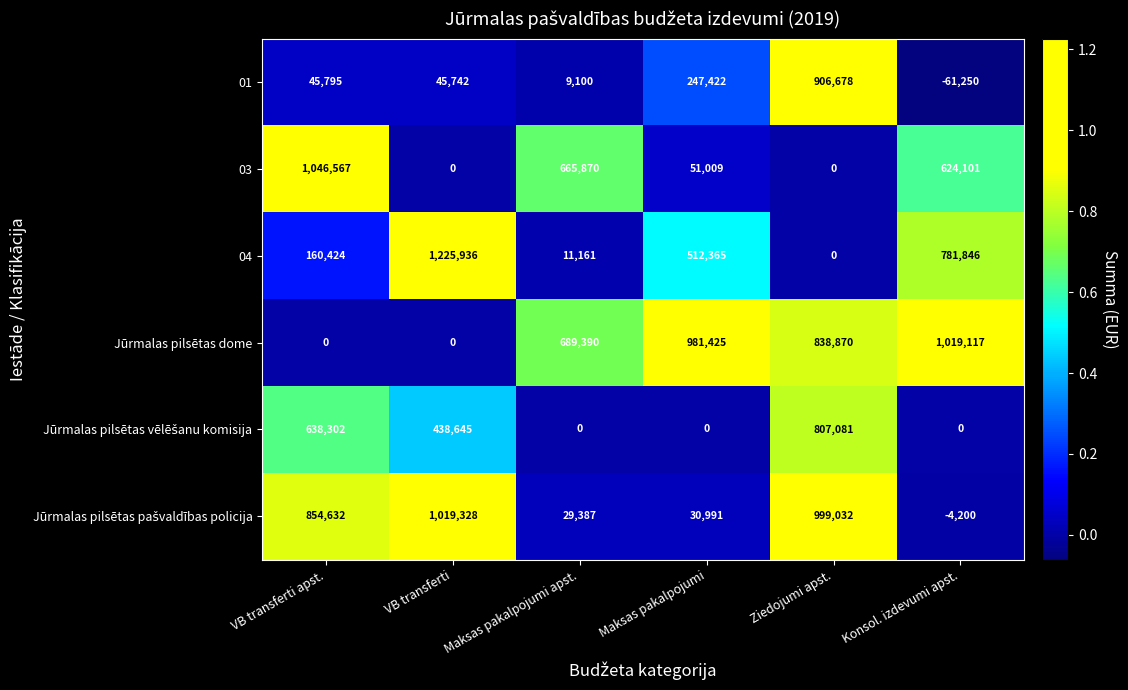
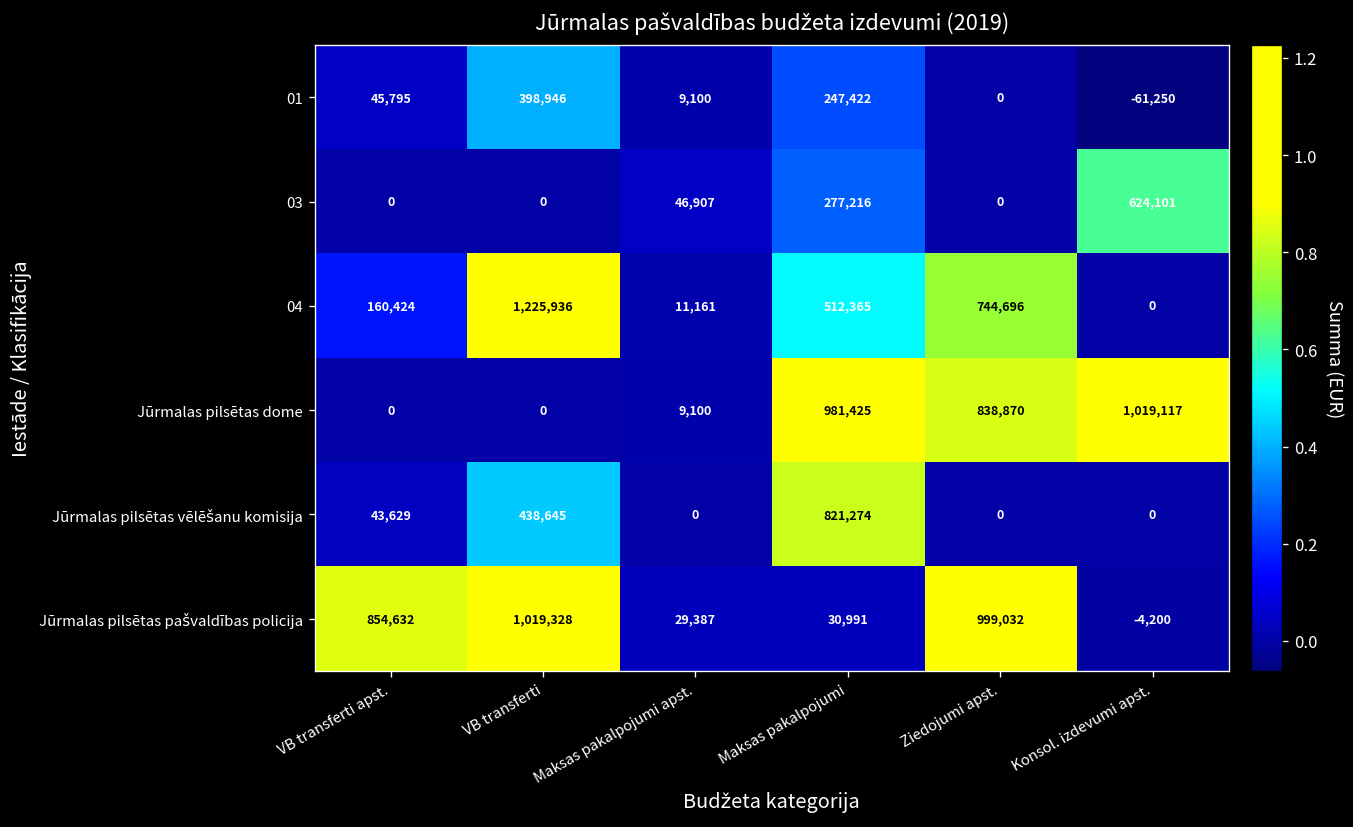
01, VB transferti: 45,742 -> 398,946
01, Ziedojumi apst.: 906,678 -> 0
03, VB transferti apst.: 1,046,567 -> 0
03, Maksas pakalpojumi apst.: 665,870 -> 46,907
03, Maksas pakalpojumi: 51,009 -> 277,216
04, Ziedojumi apst.: 0 -> 744,696
04, Konsol. izdevumi apst.: 781,846 -> 0
Jūrmalas pilsētas dome, Maksas pakalpojumi apst.: 689,390 -> 9,100
Jūrmalas pilsētas vēlēšanu komisija, VB transferti apst.: 638,302 -> 43,629
Jūrmalas pilsētas vēlēšanu komisija, Maksas pakalpojumi: 0 -> 821,274
Jūrmalas pilsētas vēlēšanu komisija, Ziedojumi apst.: 807,081 -> 0
